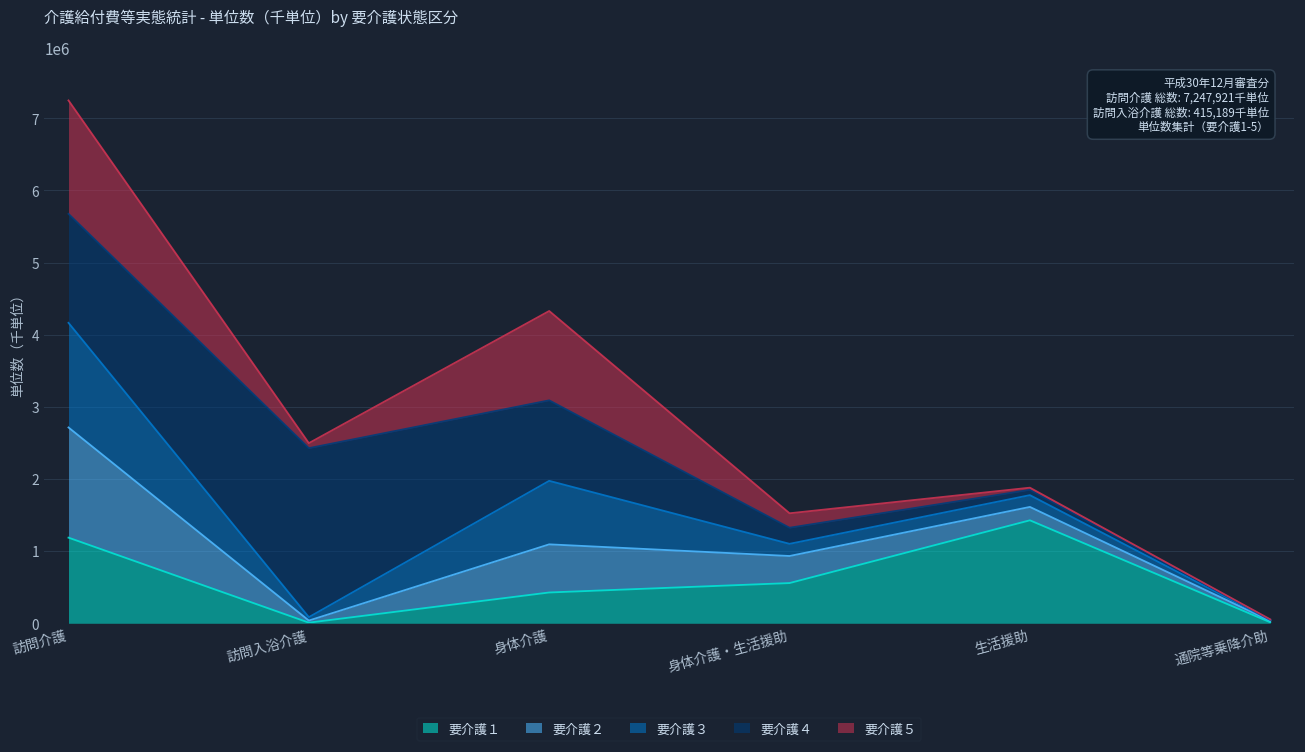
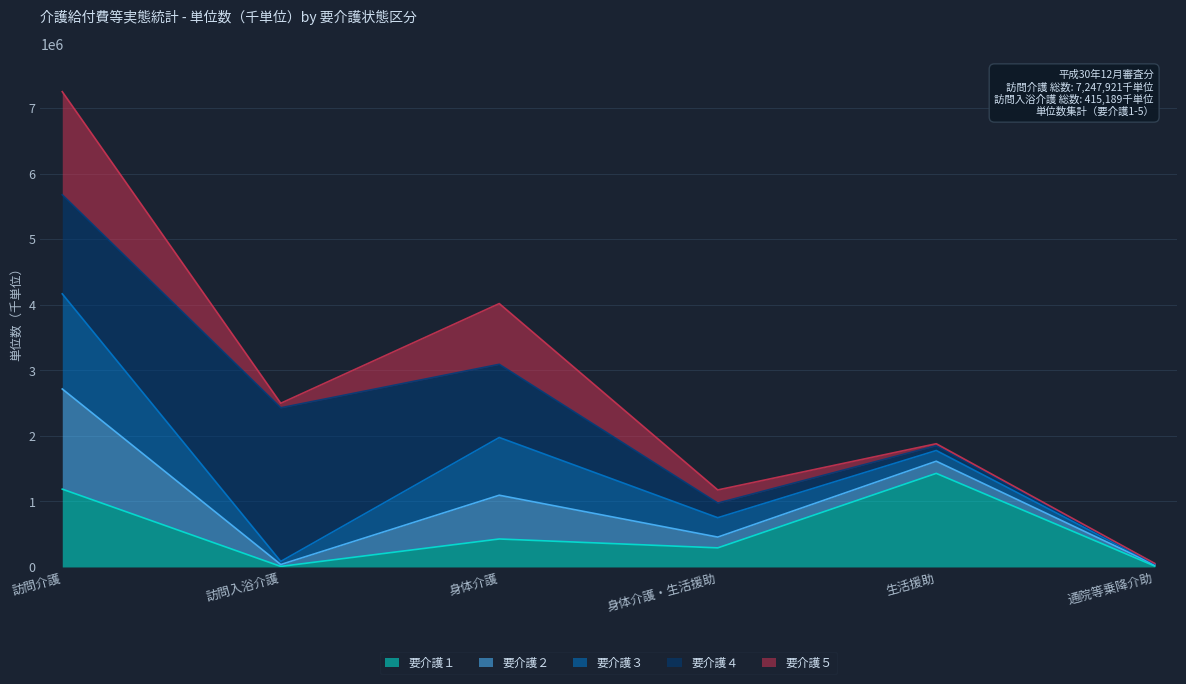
要介護５, 身体介護: 1200000 -> 900000
要介護１, 身体介護・生活援助: 600000 -> 300000
要介護２, 身体介護・生活援助: 400000 -> 200000
要介護３, 身体介護・生活援助: 200000 -> 300000
